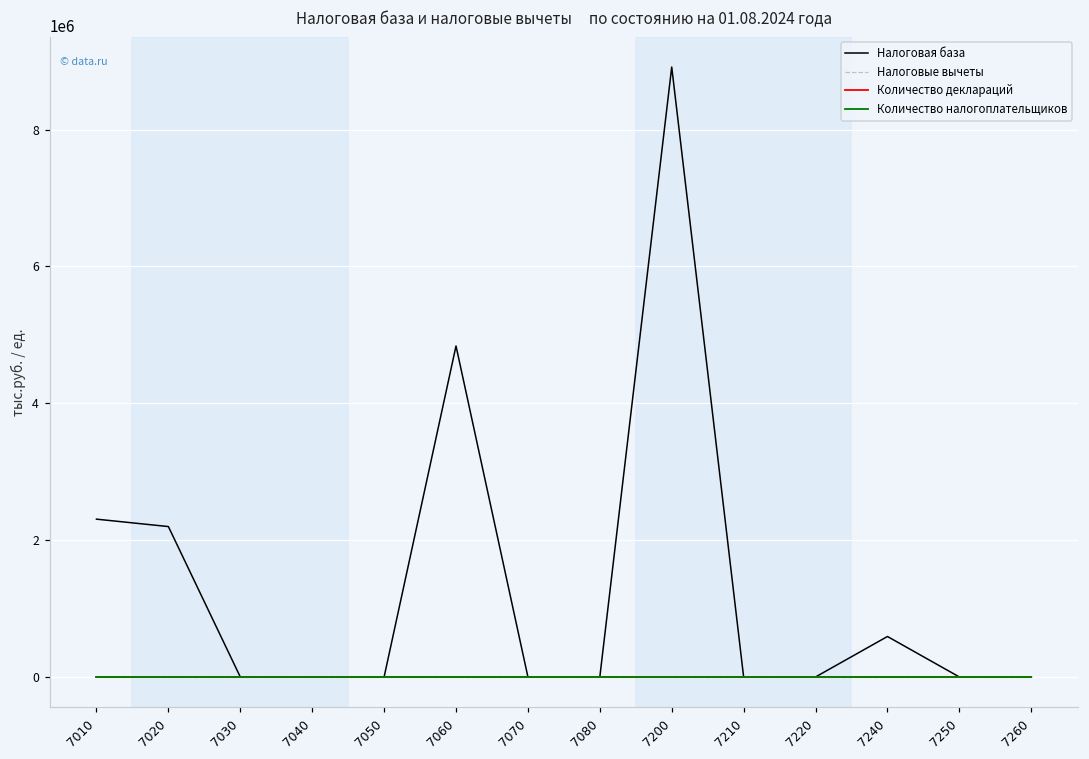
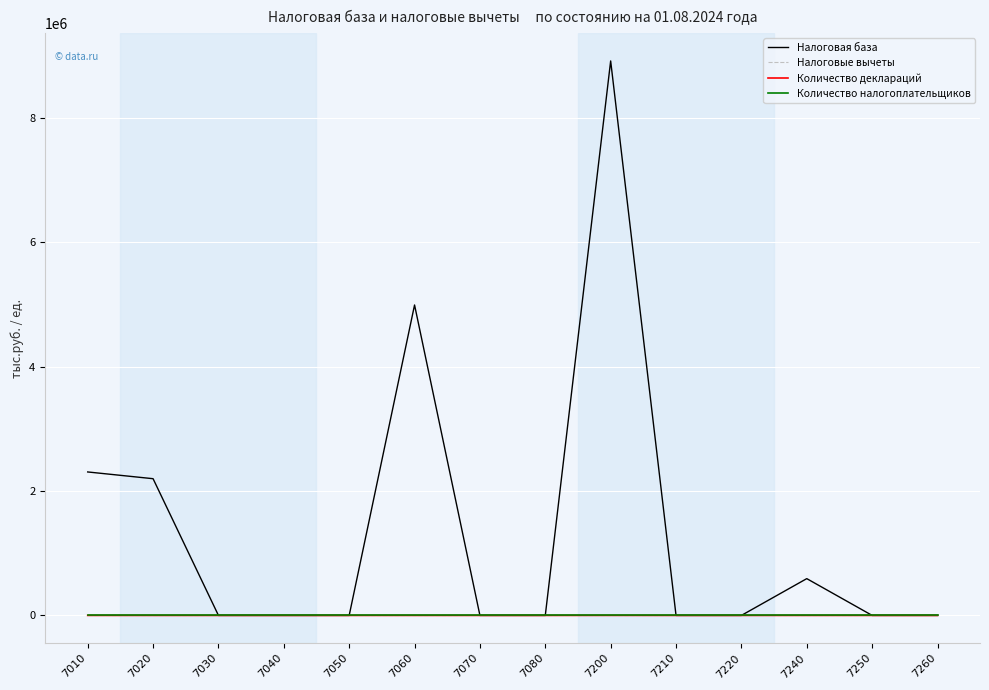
Налоговая база, 7060: 4800000 -> 5000000
